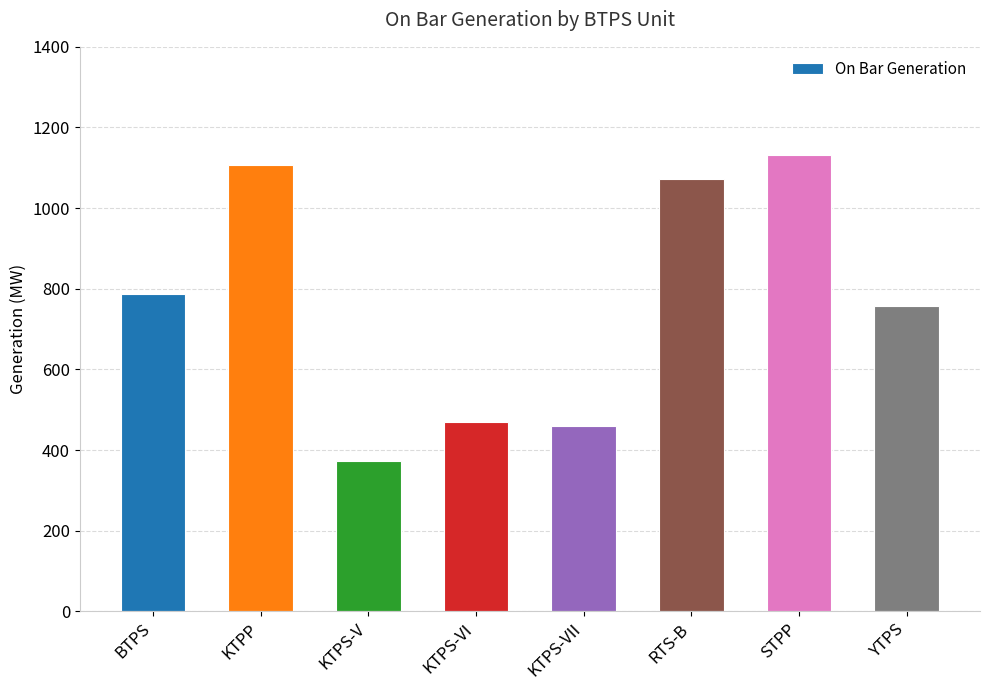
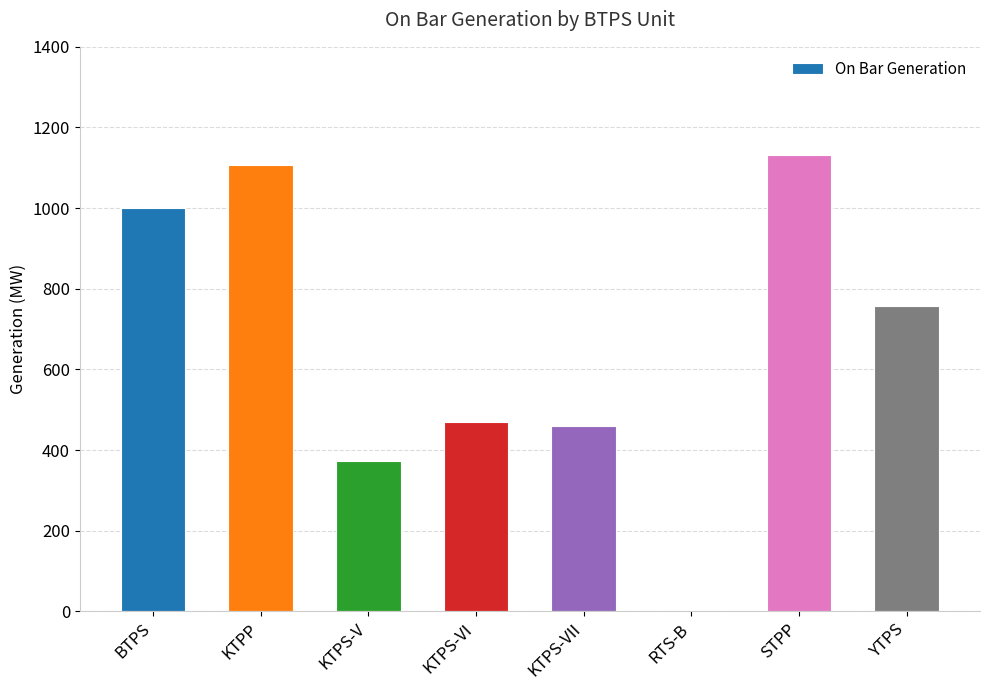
BTPS: 790 -> 1000
RTS-B: 1070 -> 0
